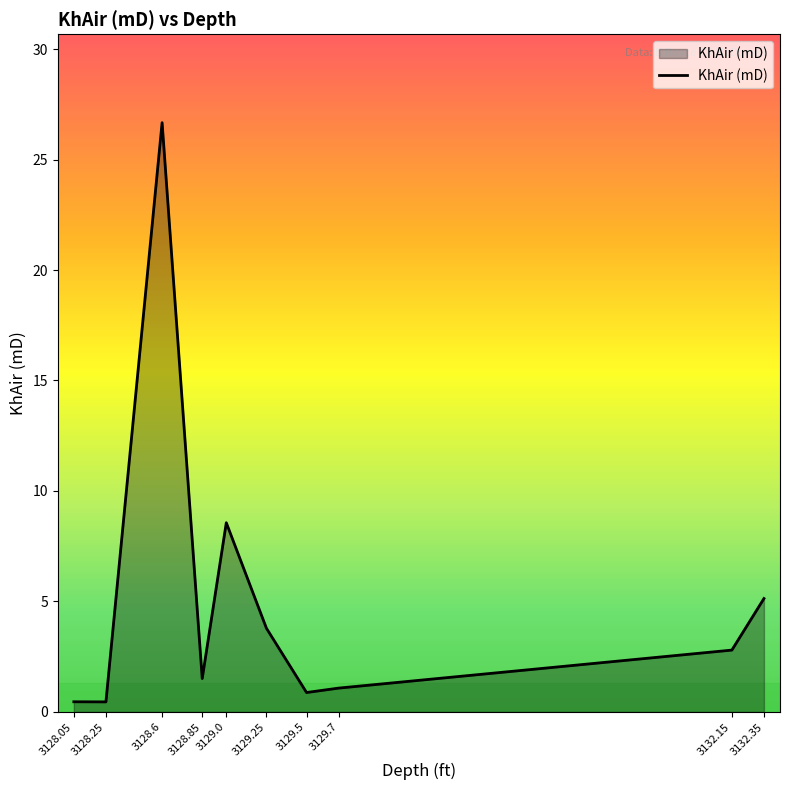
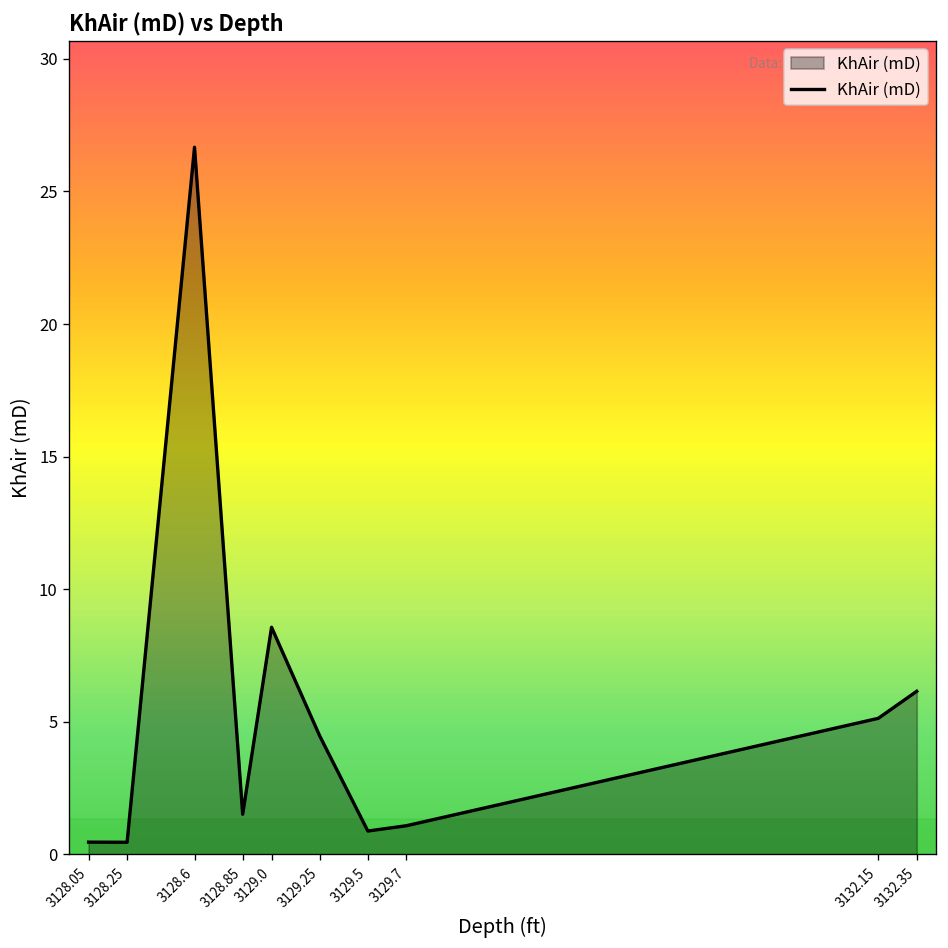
3129.25: 3.8 -> 4.5
3132.15: 2.8 -> 5.1
3132.35: 5.1 -> 6.1
